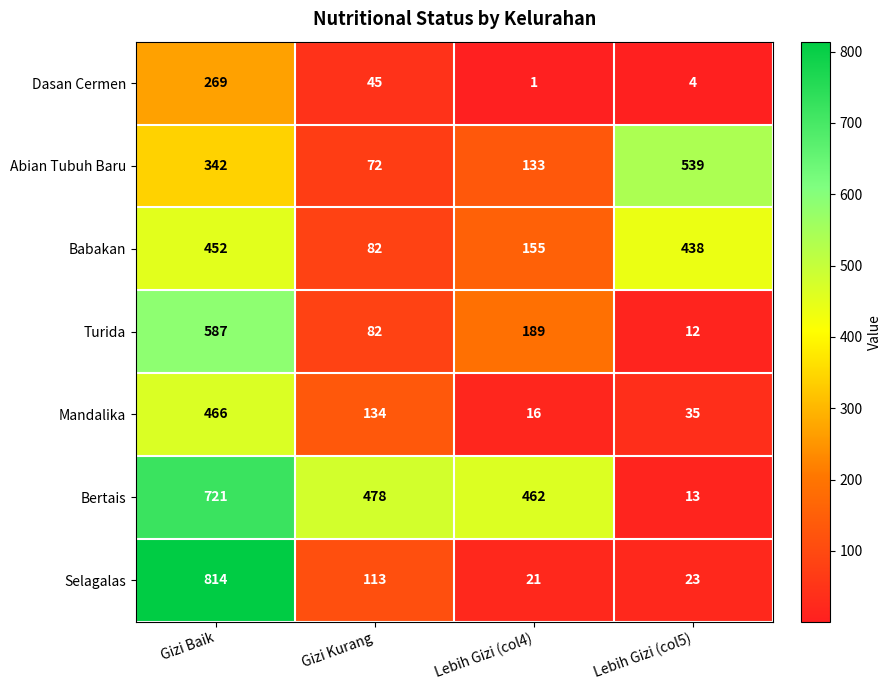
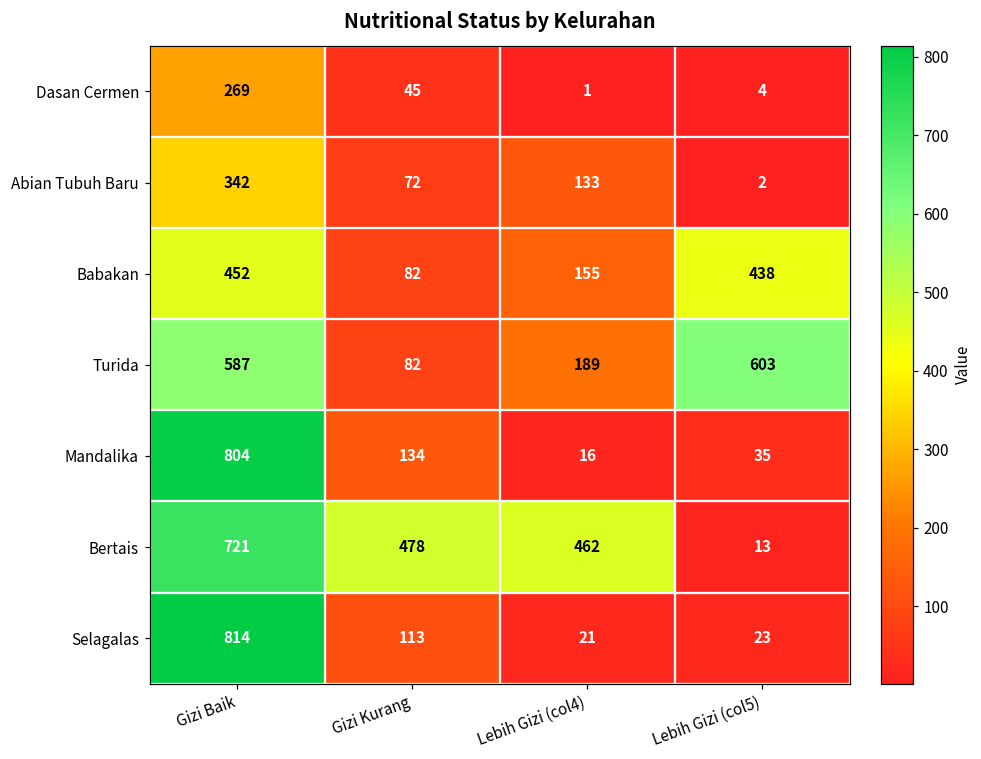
Abian Tubuh Baru, Lebih Gizi (col5): 539 -> 2
Turida, Lebih Gizi (col5): 12 -> 603
Mandalika, Gizi Baik: 466 -> 804
